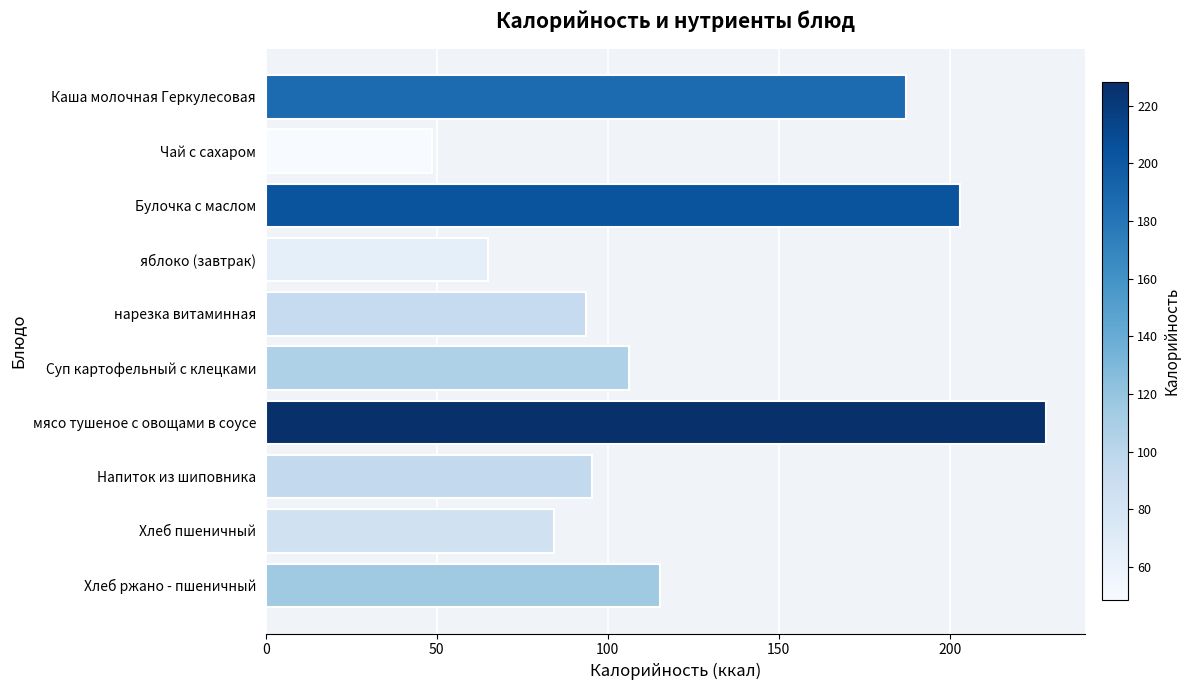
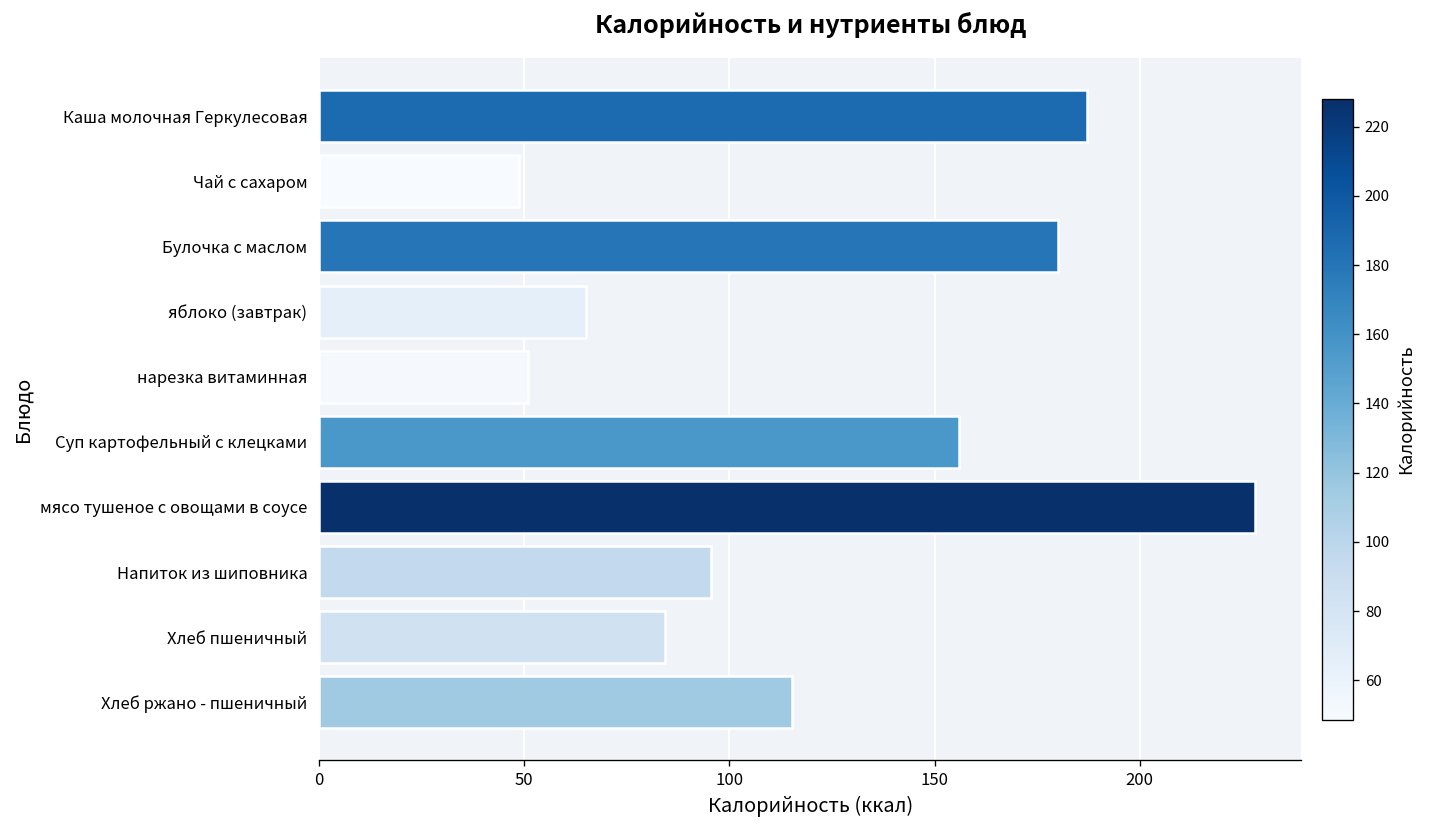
Булочка с маслом: 203 -> 180
нарезка витаминная: 94 -> 51
Суп картофельный с клецками: 106 -> 156
